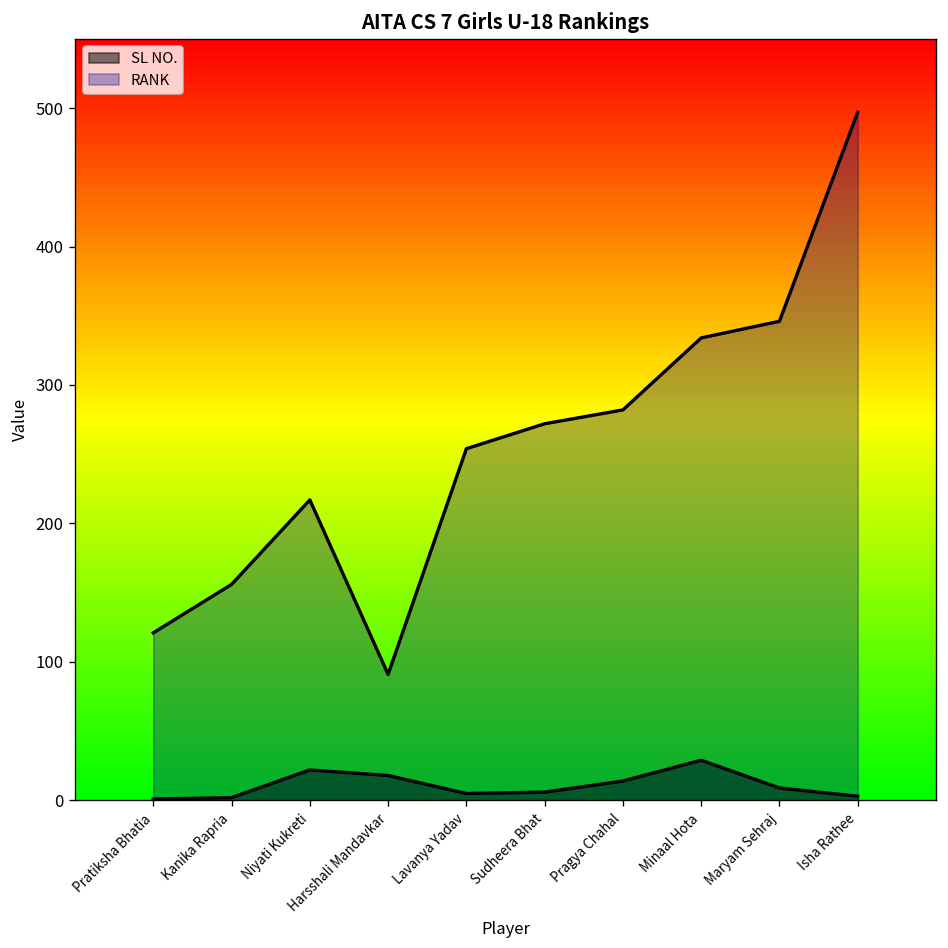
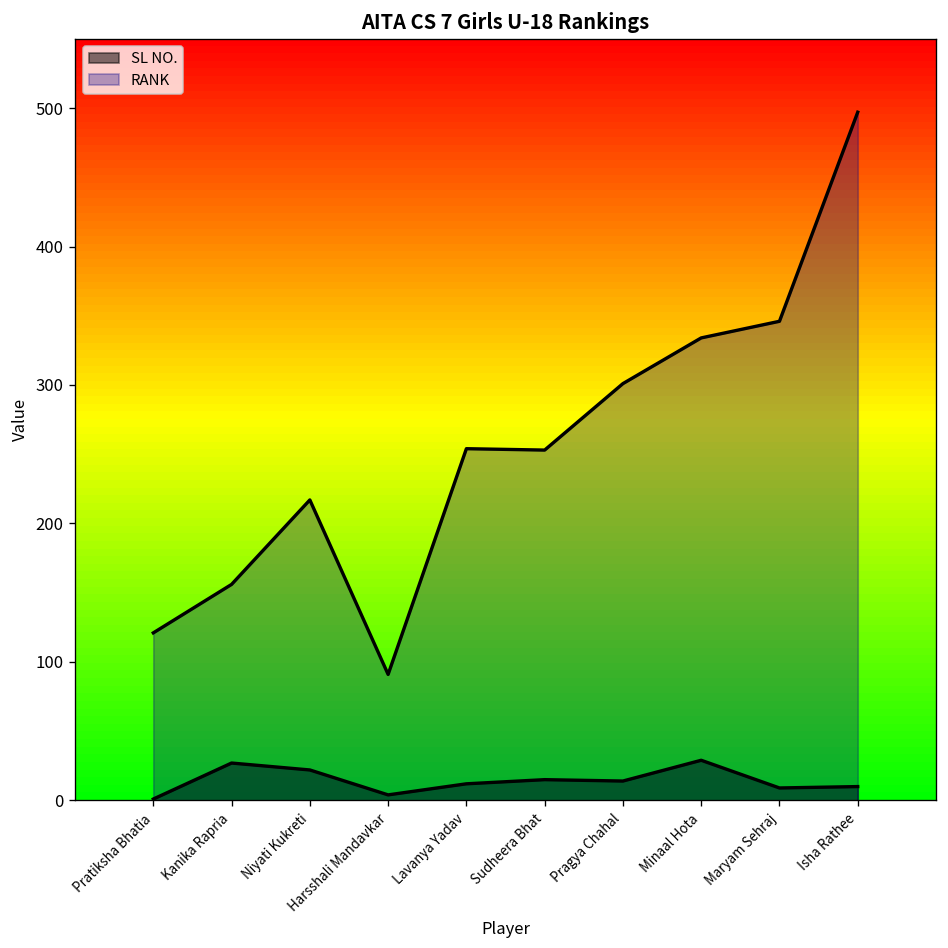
SL NO., Kanika Rapria: 2 -> 27
SL NO., Harsshali Mandavkar: 18 -> 4
SL NO., Lavanya Yadav: 5 -> 12
SL NO., Sudheera Bhat: 6 -> 15
RANK, Sudheera Bhat: 272 -> 253
RANK, Pragya Chahal: 282 -> 301
SL NO., Isha Rathee: 3 -> 10
